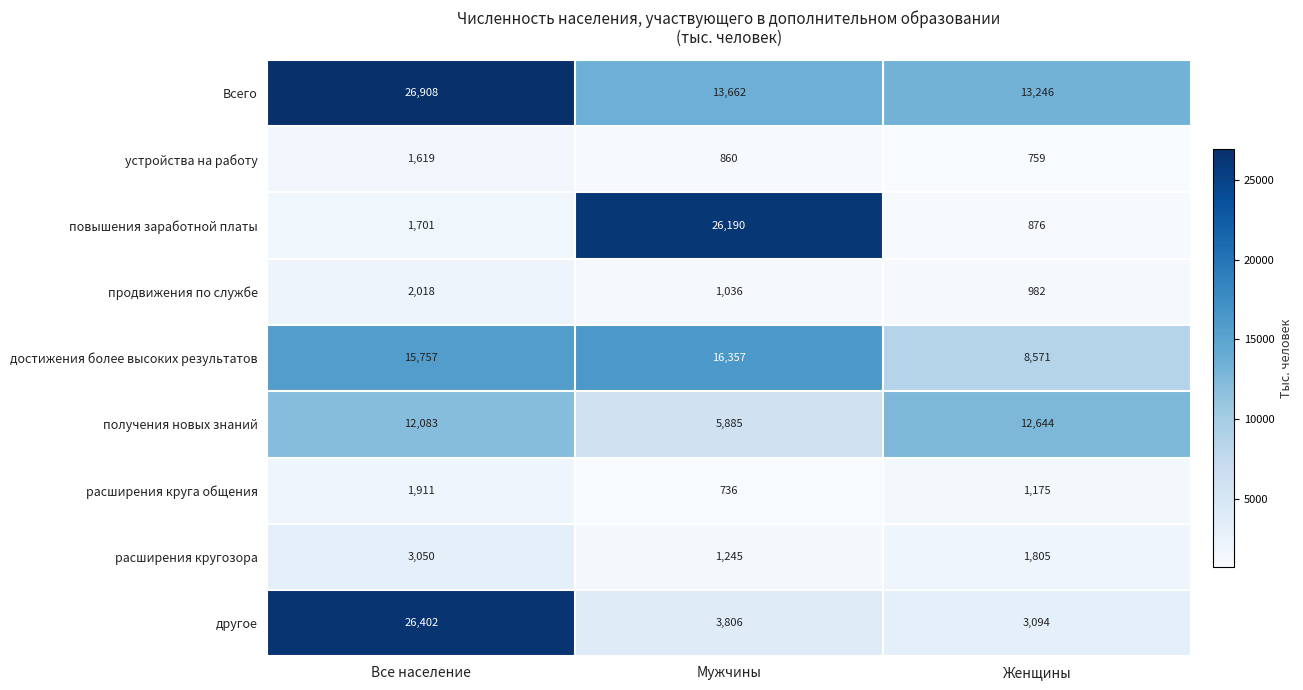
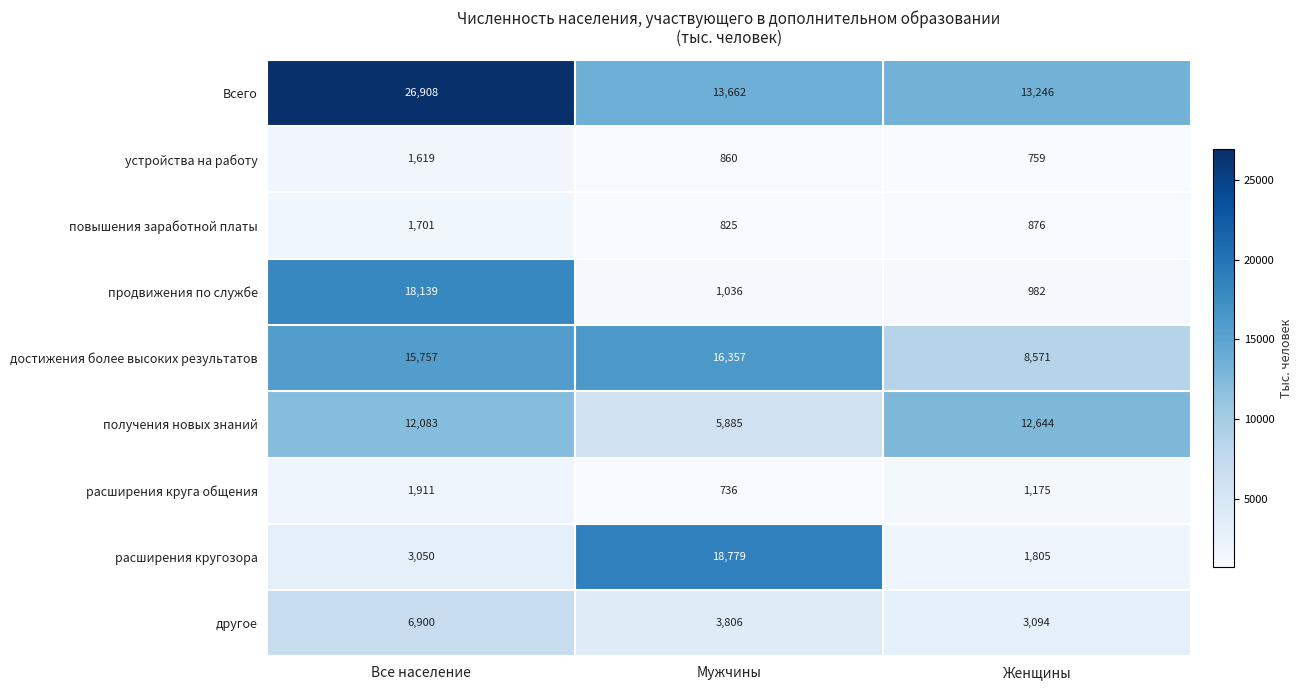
повышения заработной платы, Мужчины: 26,190 -> 825
продвижения по службе, Все население: 2,018 -> 18,139
расширения кругозора, Мужчины: 1,245 -> 18,779
другое, Все население: 26,402 -> 6,900
